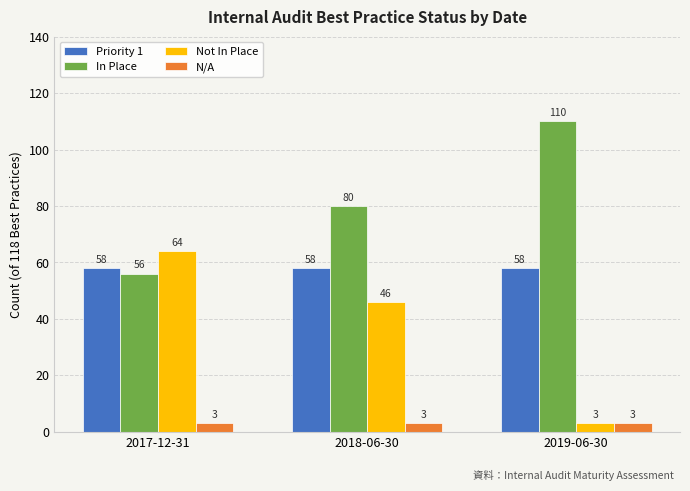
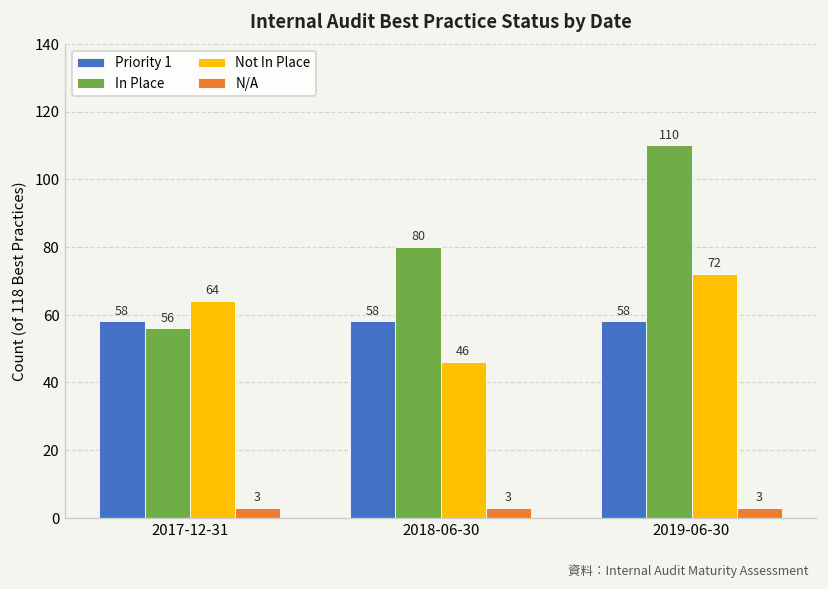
Not In Place, 2019-06-30: 3 -> 72
